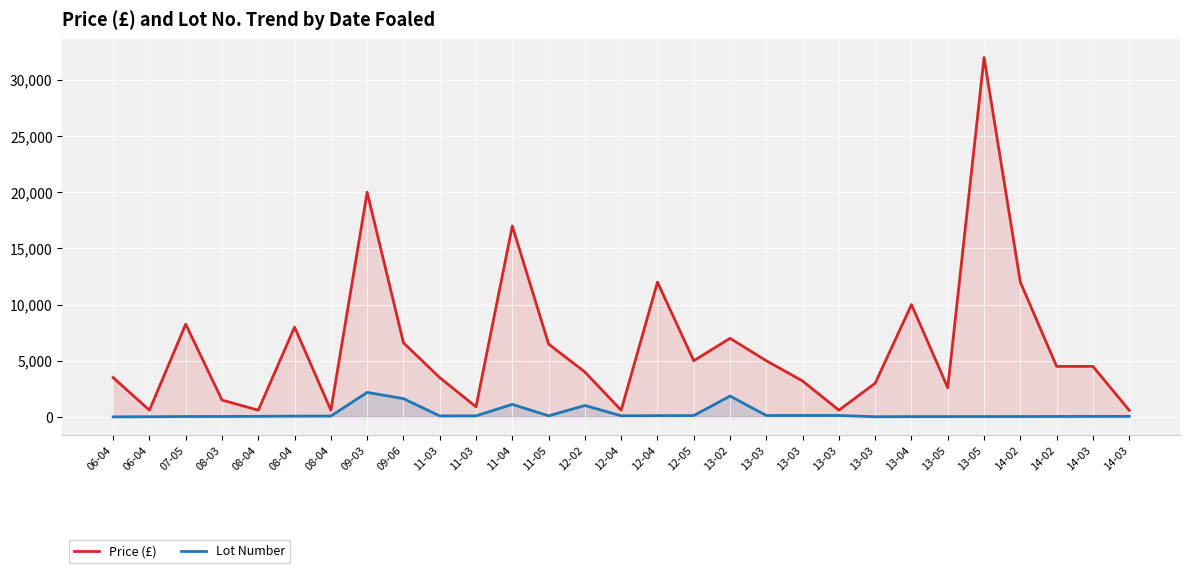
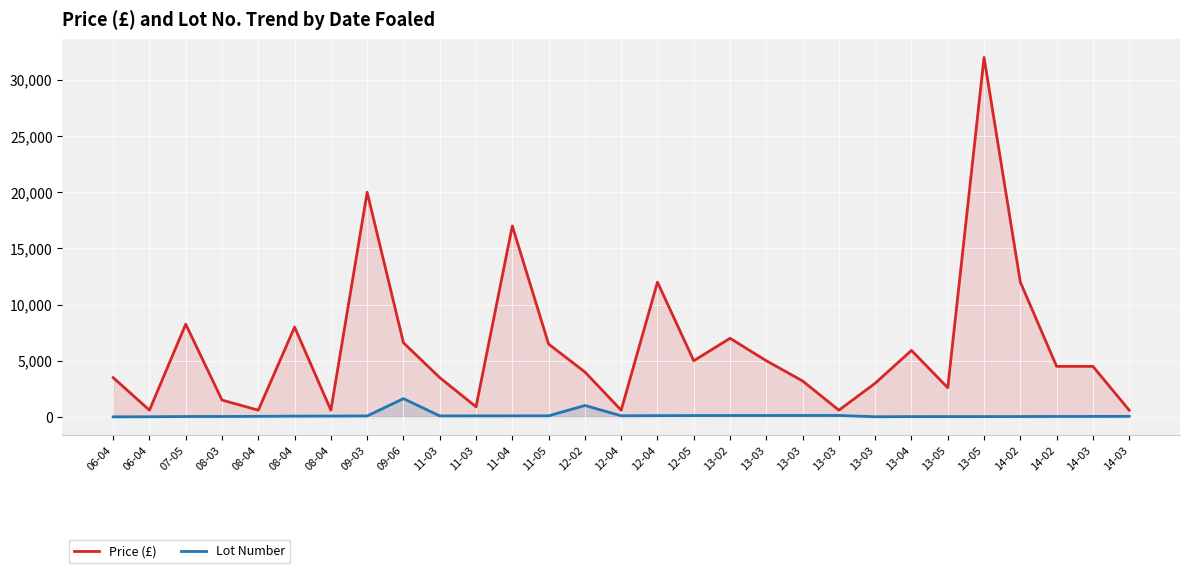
Lot Number, 09-03: 2,200 -> 100
Lot Number, 11-04: 1,100 -> 100
Lot Number, 13-02: 1,900 -> 100
Price (£), 13-04: 10,000 -> 5,900
